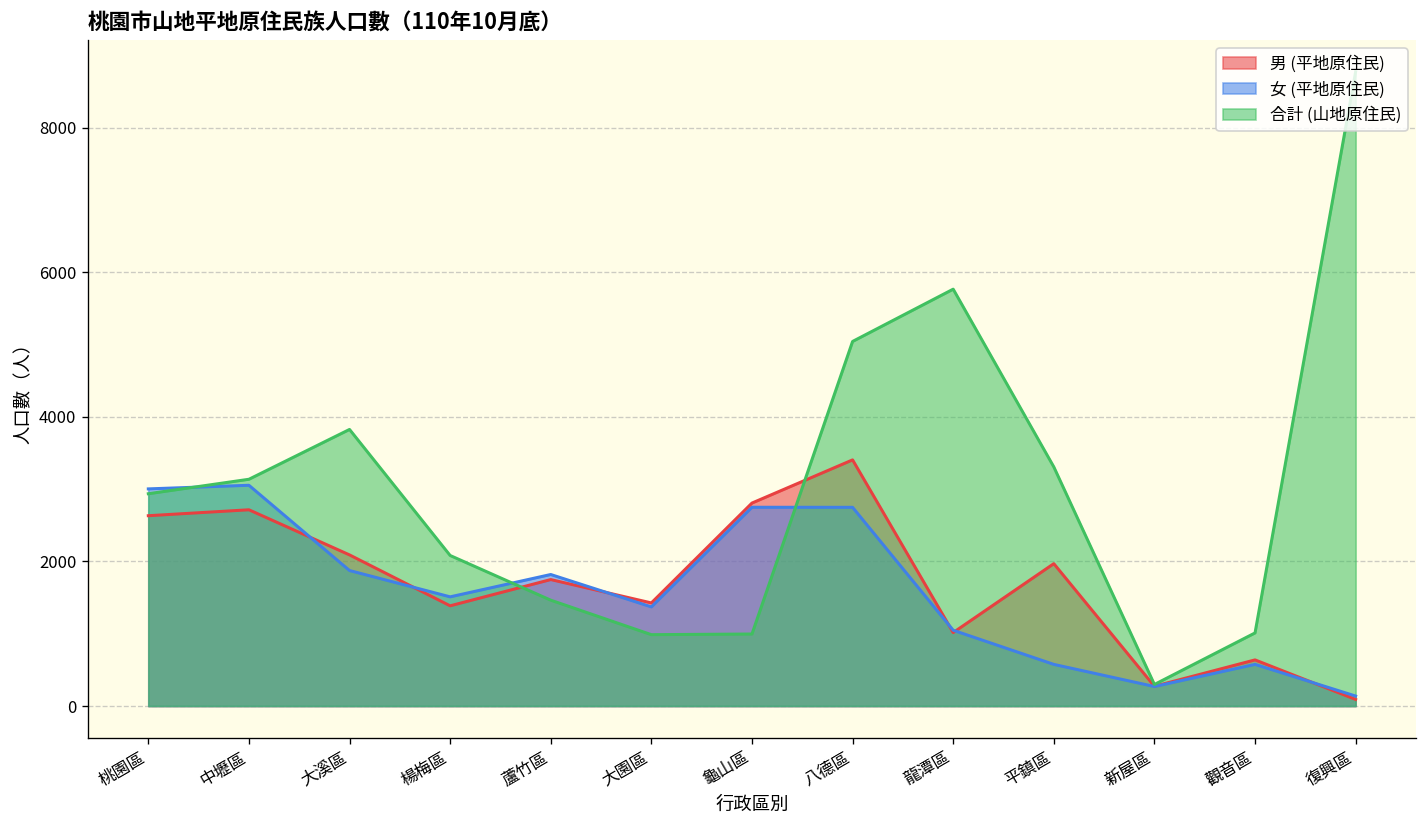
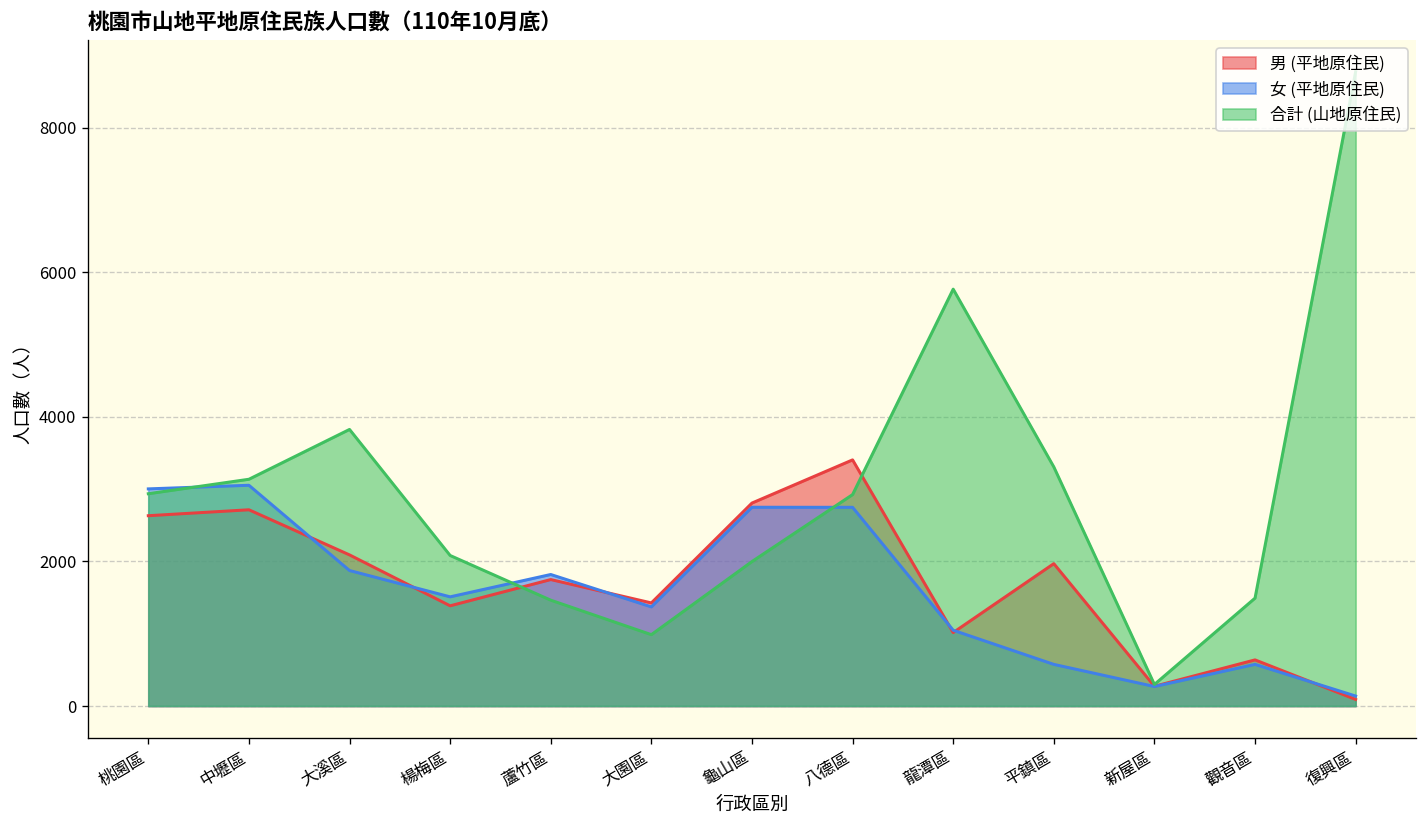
合計 (山地原住民), 龜山區: 1000 -> 2000
合計 (山地原住民), 八德區: 5000 -> 2900
合計 (山地原住民), 觀音區: 1000 -> 1500
